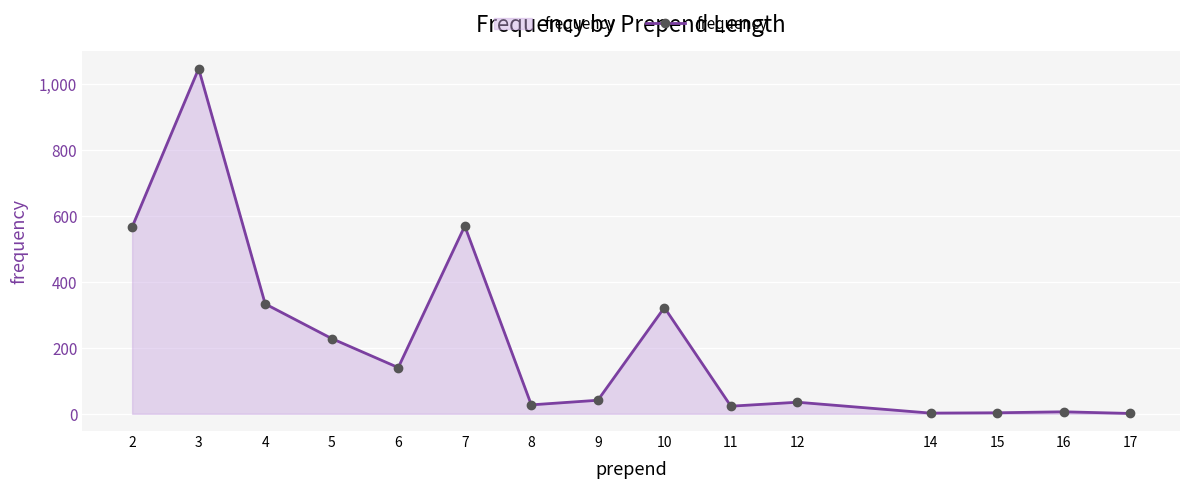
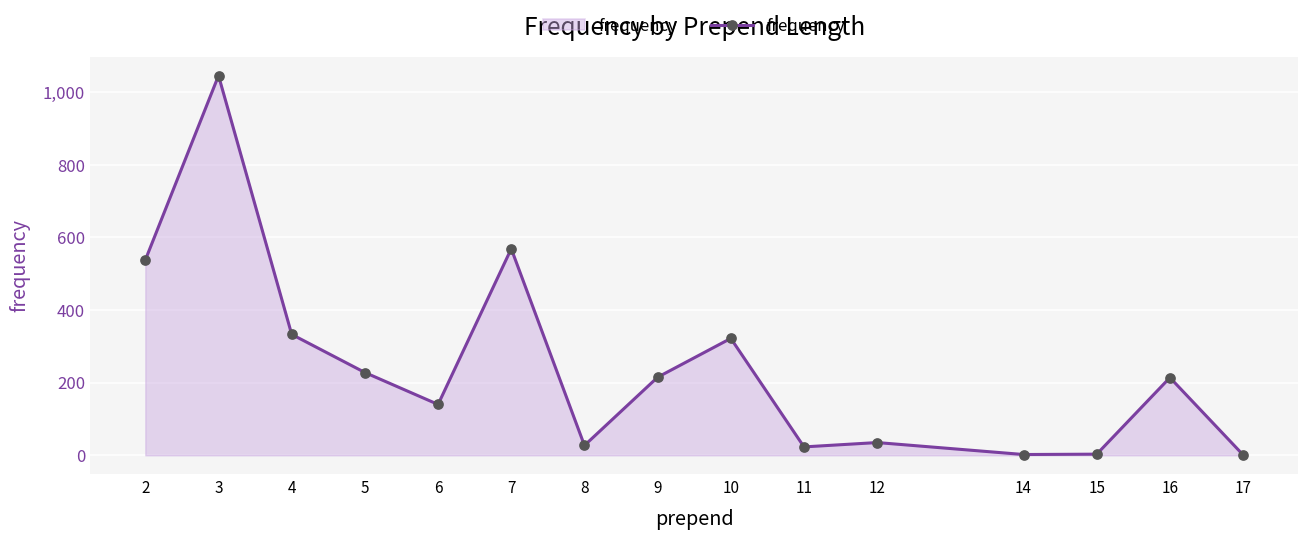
2: 570 -> 540
9: 40 -> 220
16: 10 -> 210
